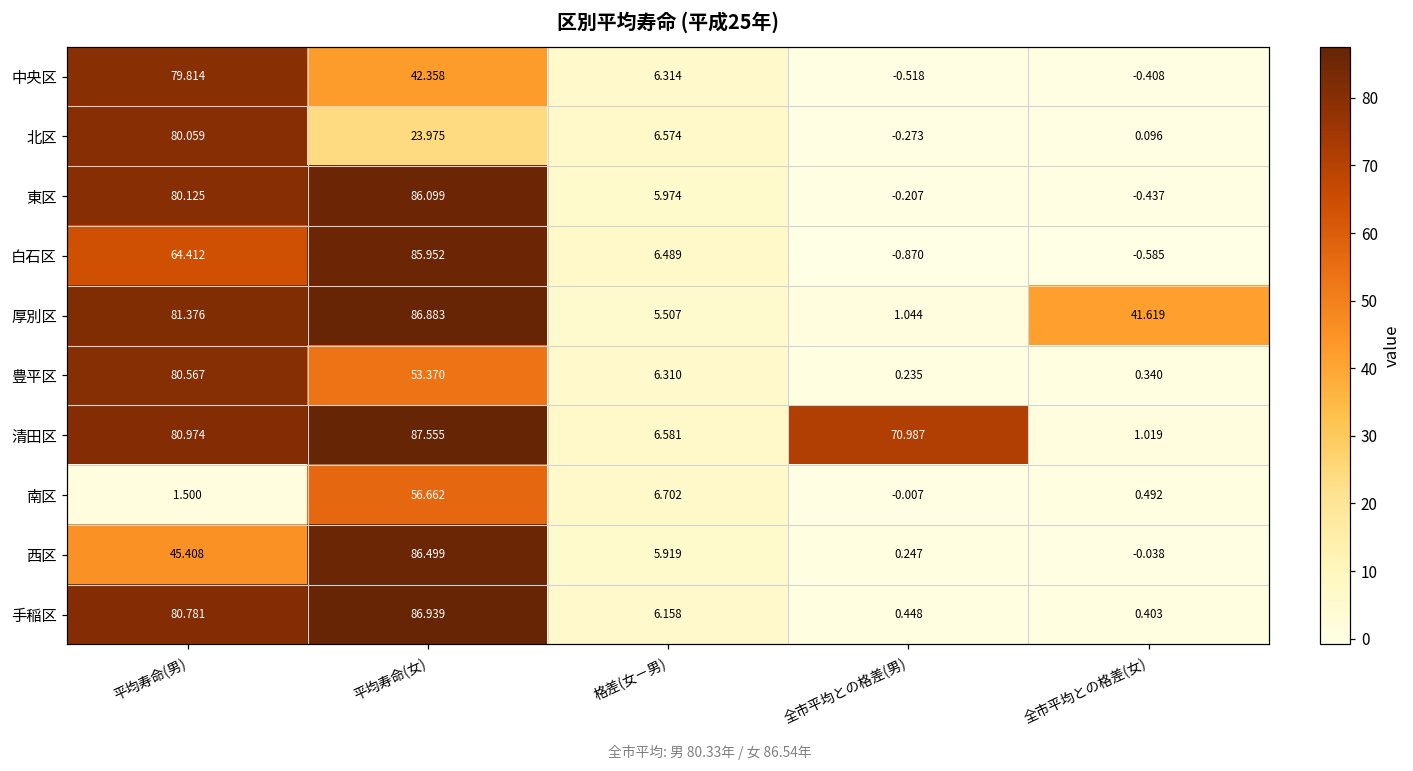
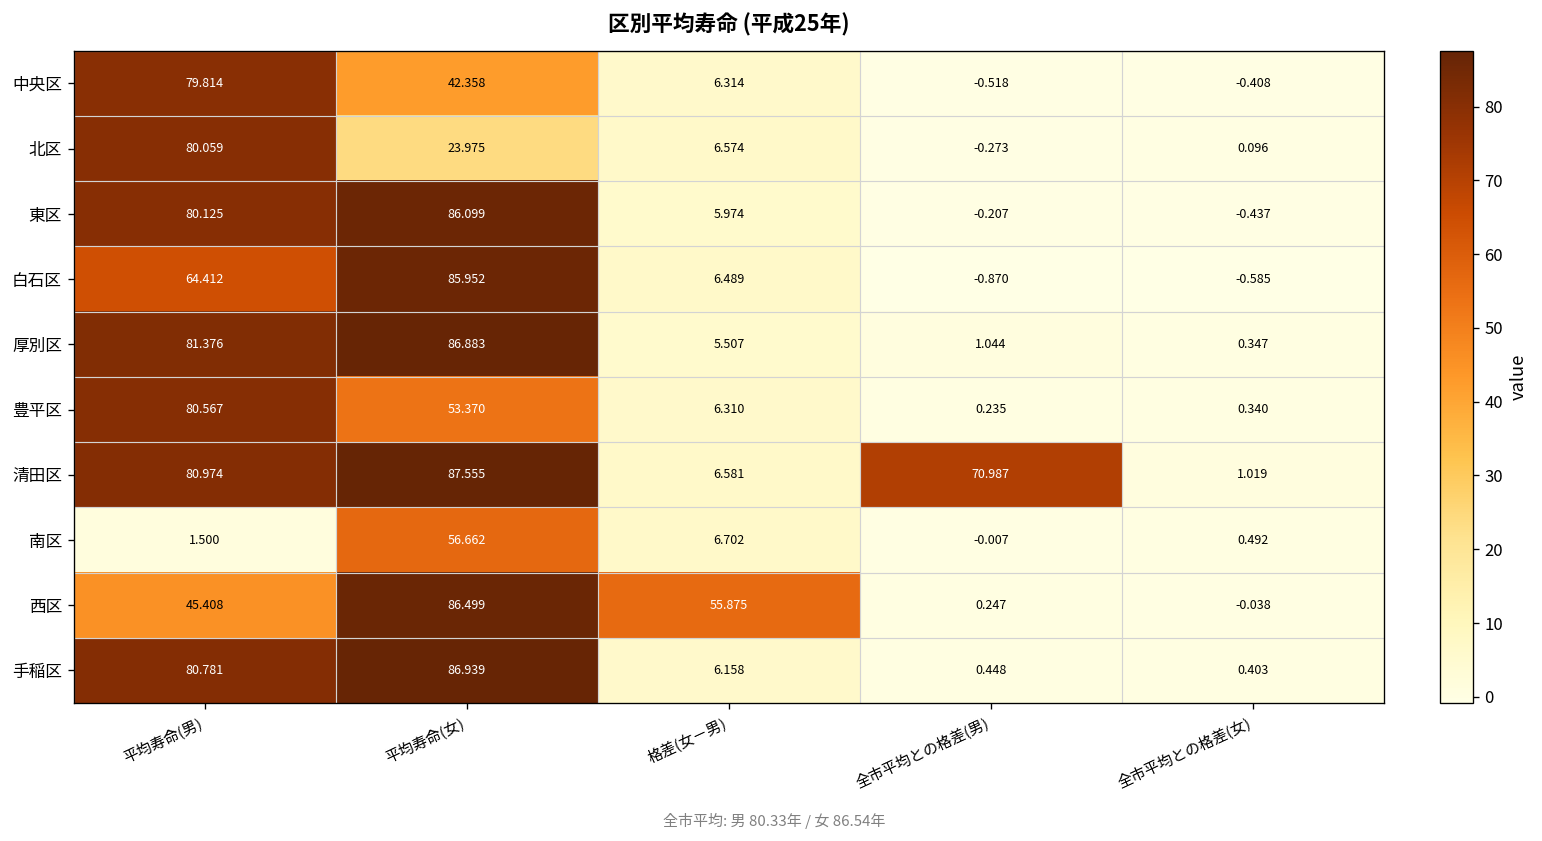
厚別区, 全市平均との格差(女): 41.619 -> 0.347
西区, 格差(女－男): 5.919 -> 55.875
